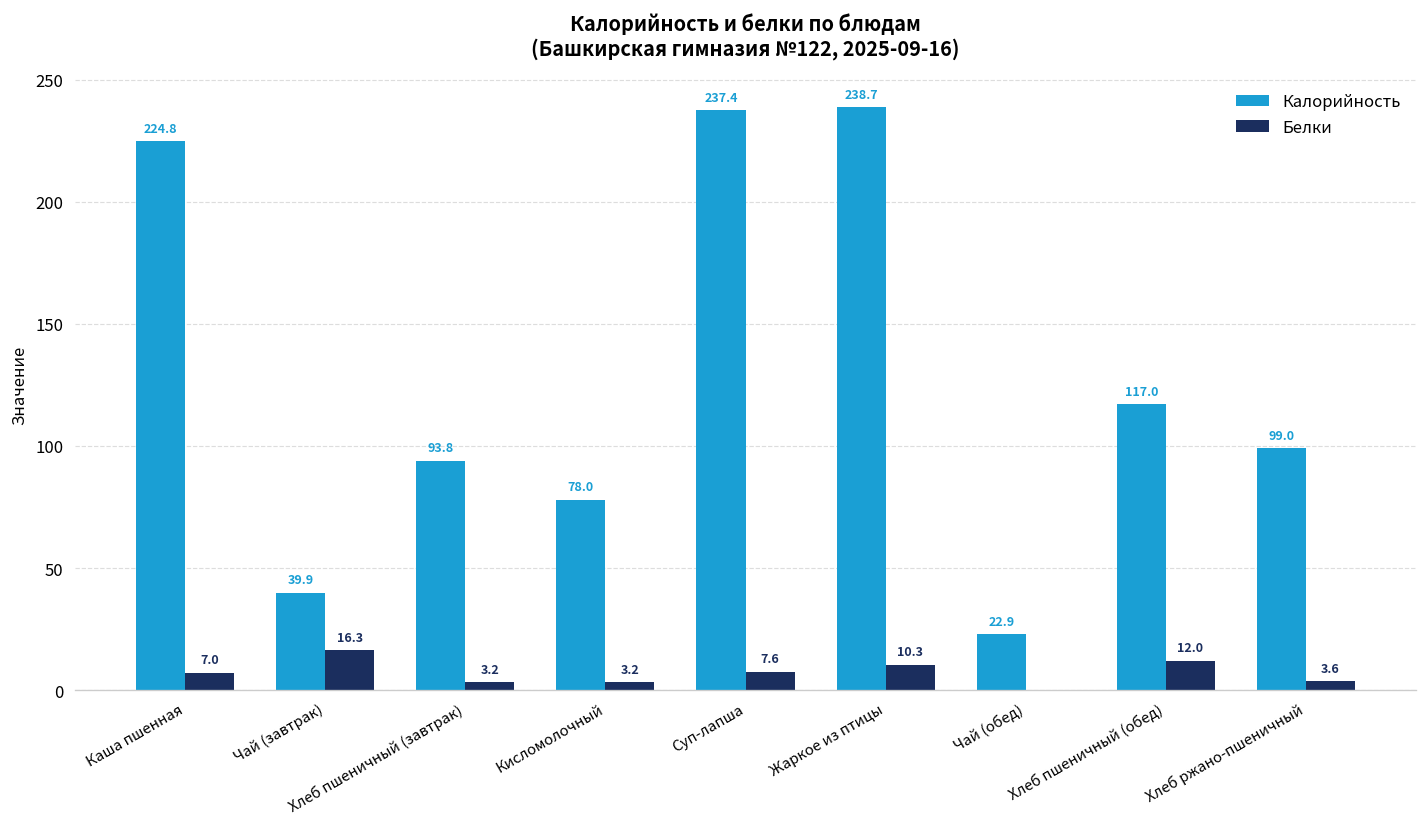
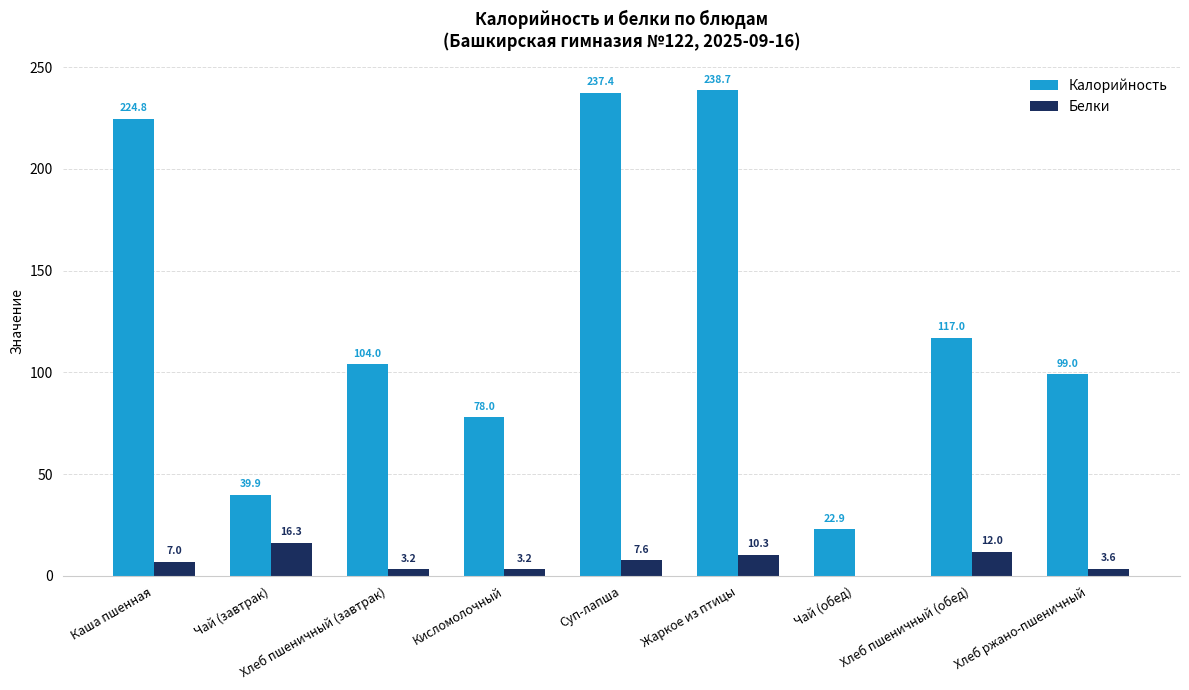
Калорийность, Хлеб пшеничный (завтрак): 93.8 -> 104.0
